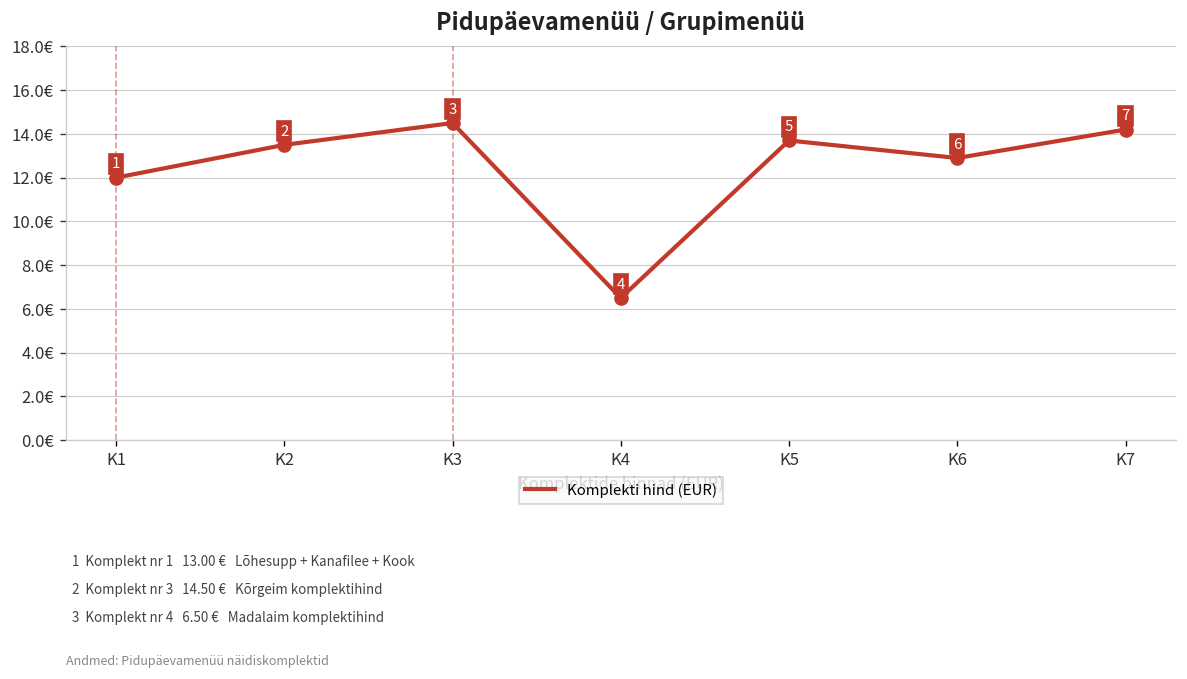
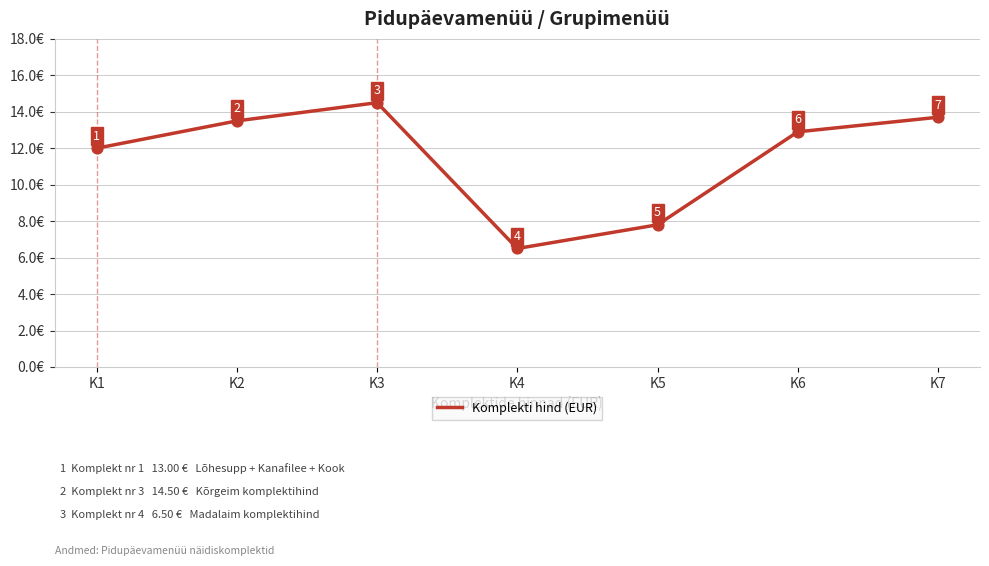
K5: 13.7€ -> 7.8€
K7: 14.2€ -> 13.7€
